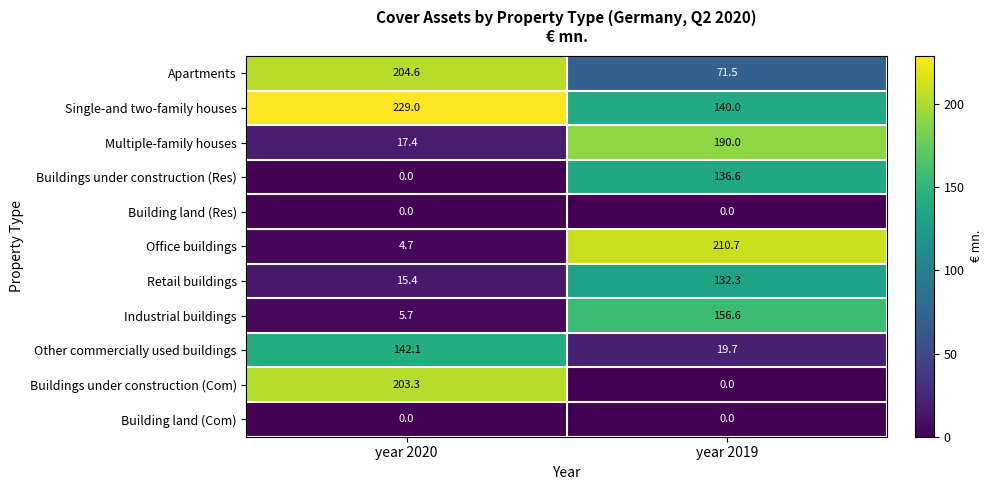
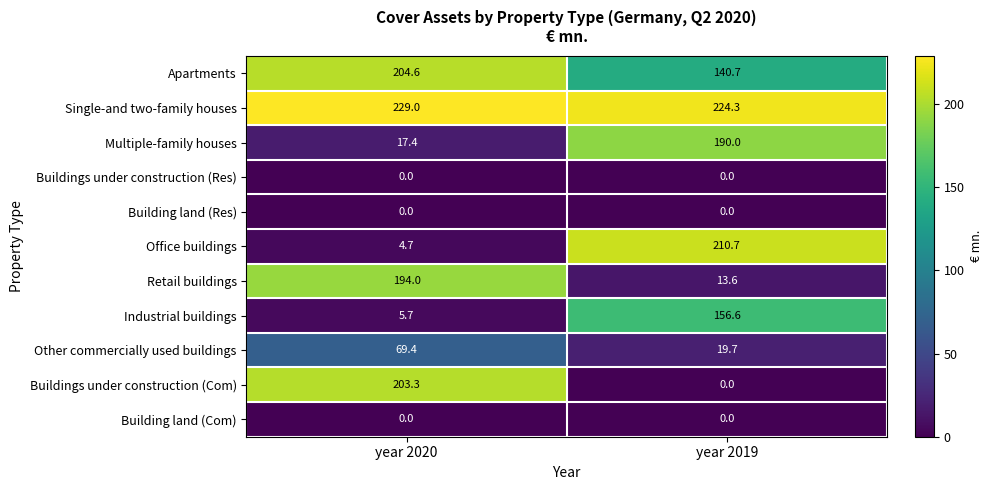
Apartments, year 2019: 71.5 -> 140.7
Single-and two-family houses, year 2019: 140.0 -> 224.3
Buildings under construction (Res), year 2019: 136.6 -> 0.0
Retail buildings, year 2020: 15.4 -> 194.0
Retail buildings, year 2019: 132.3 -> 13.6
Other commercially used buildings, year 2020: 142.1 -> 69.4
